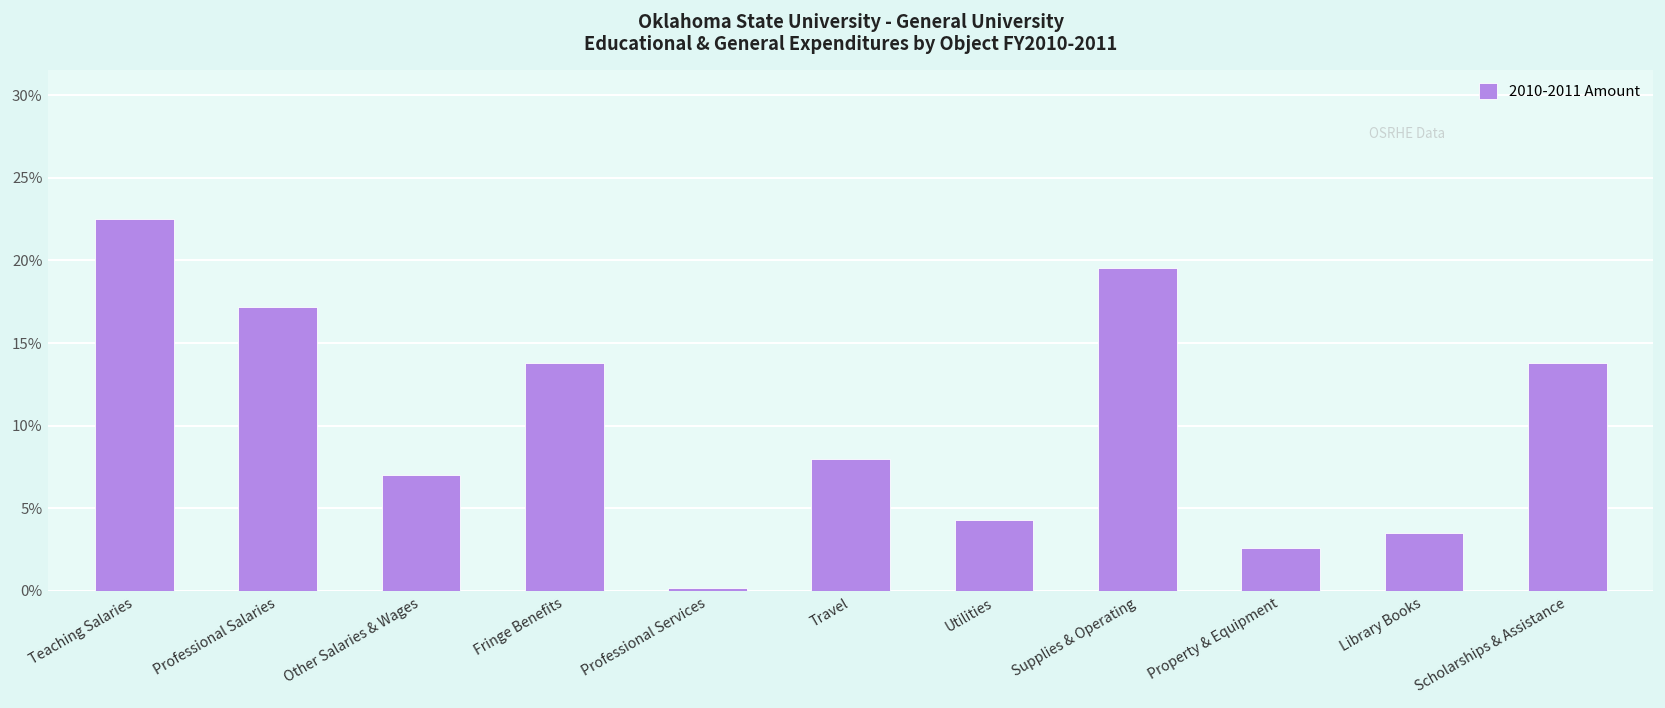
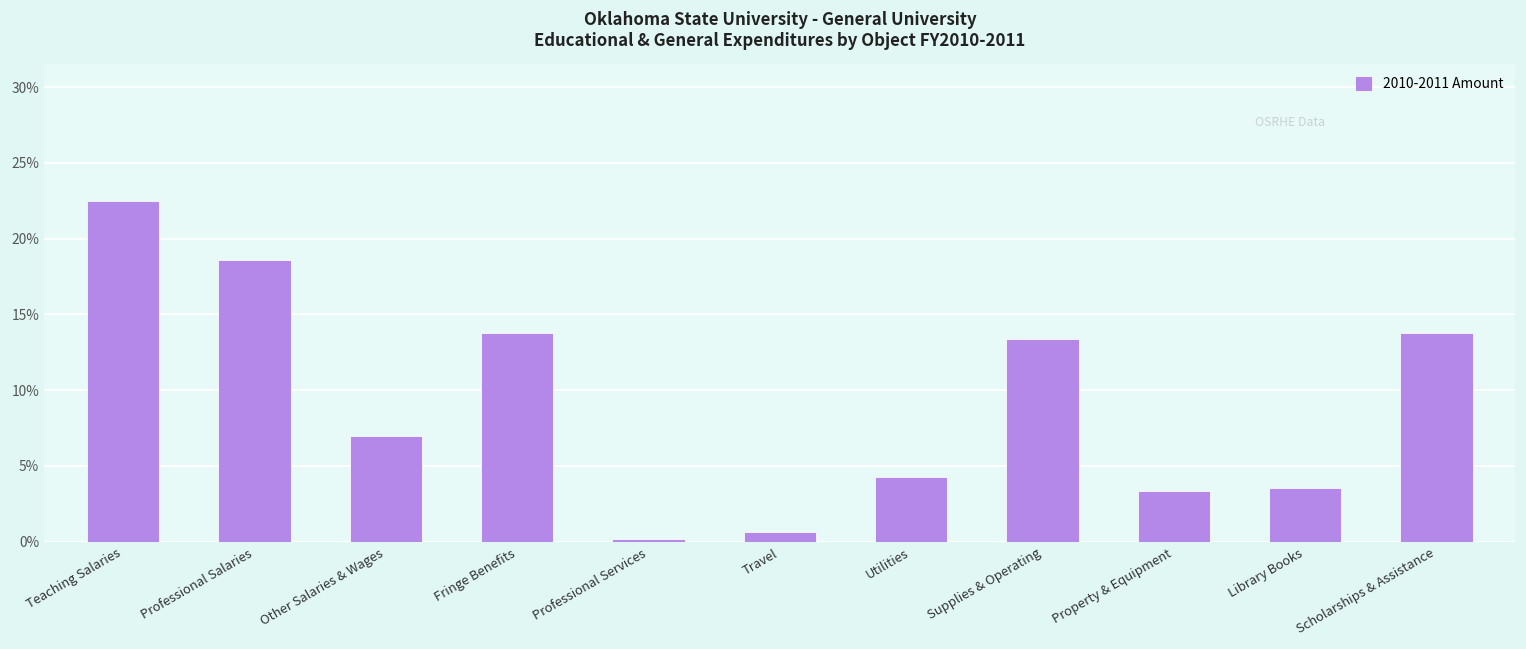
Professional Salaries: 17.2% -> 18.6%
Travel: 8.0% -> 0.7%
Supplies & Operating: 19.5% -> 13.4%
Property & Equipment: 2.6% -> 3.4%
